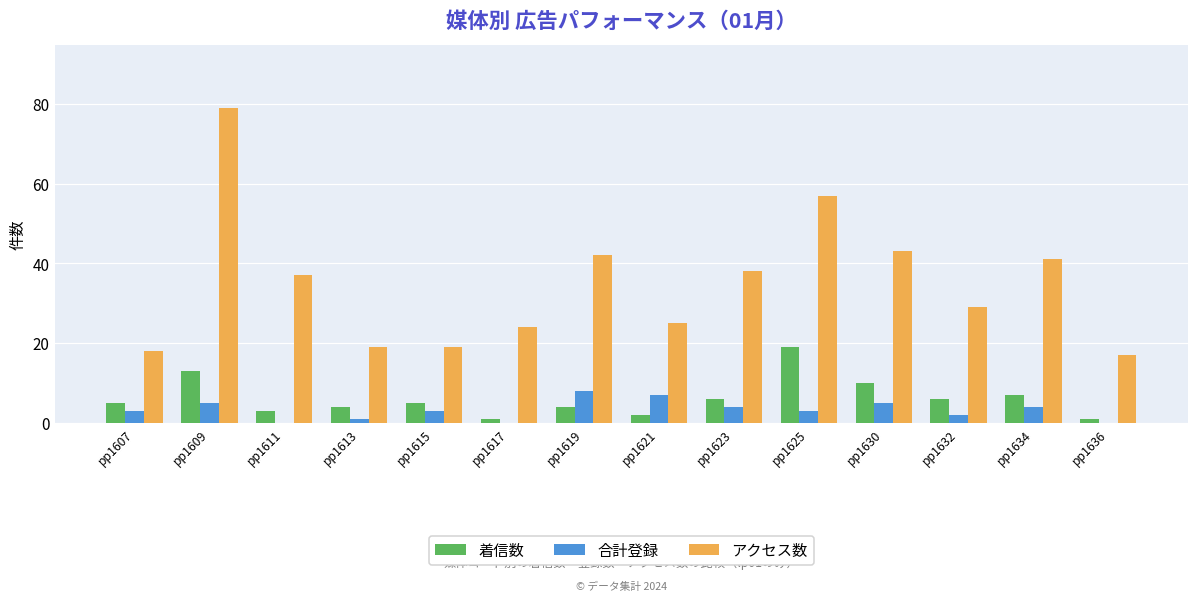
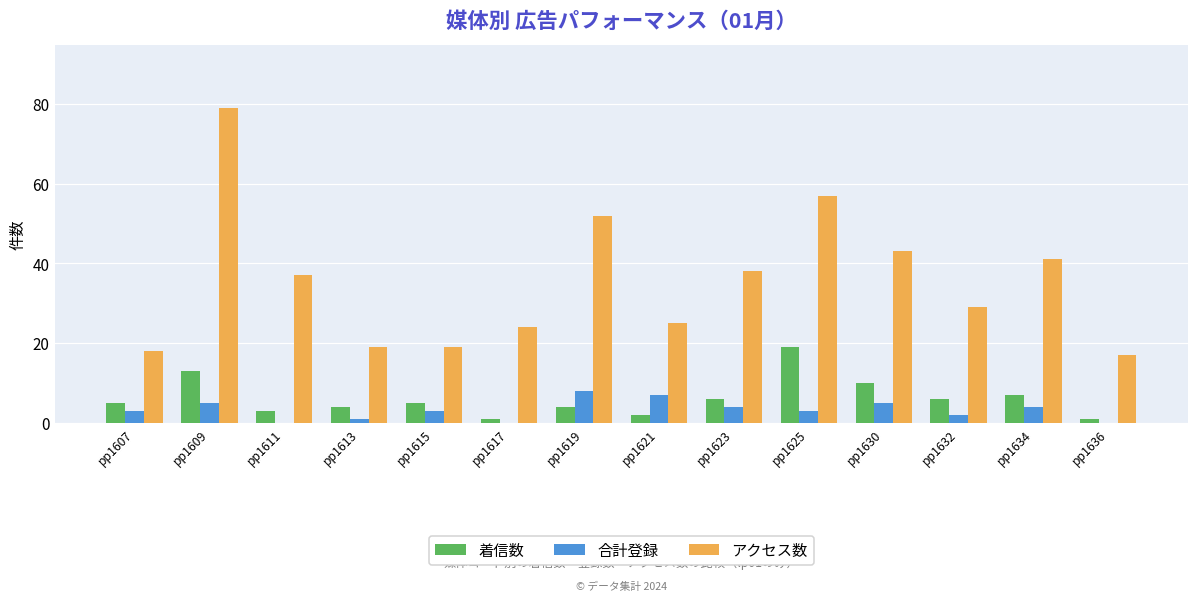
アクセス数, pp1619: 42 -> 52
